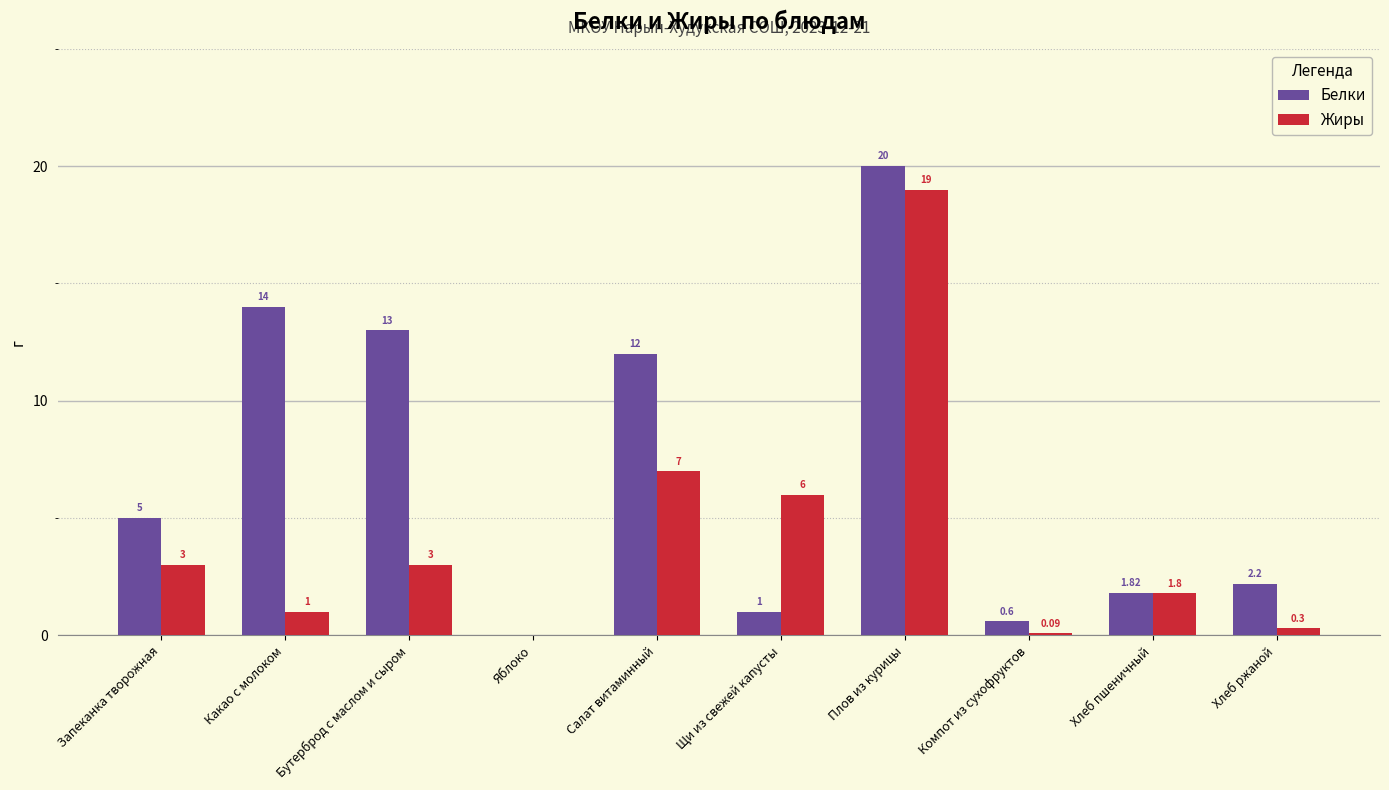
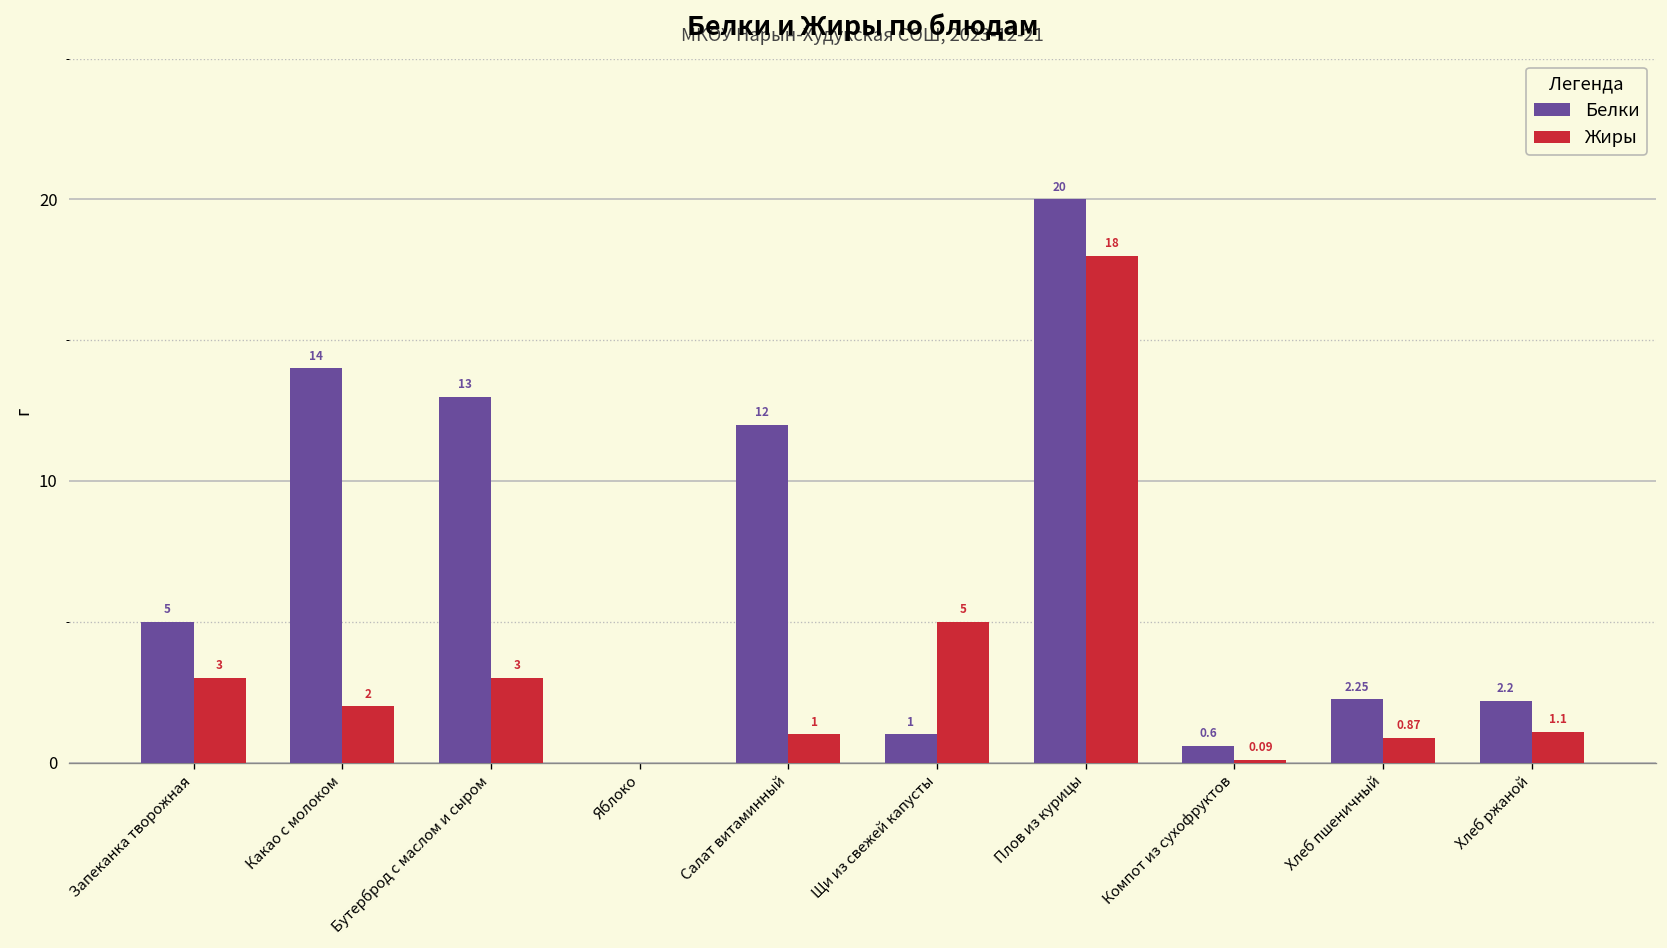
Жиры, Какао с молоком: 1 -> 2
Жиры, Салат витаминный: 7 -> 1
Жиры, Щи из свежей капусты: 6 -> 5
Жиры, Плов из курицы: 19 -> 18
Белки, Хлеб пшеничный: 1.82 -> 2.25
Жиры, Хлеб пшеничный: 1.8 -> 0.87
Жиры, Хлеб ржаной: 0.3 -> 1.1
